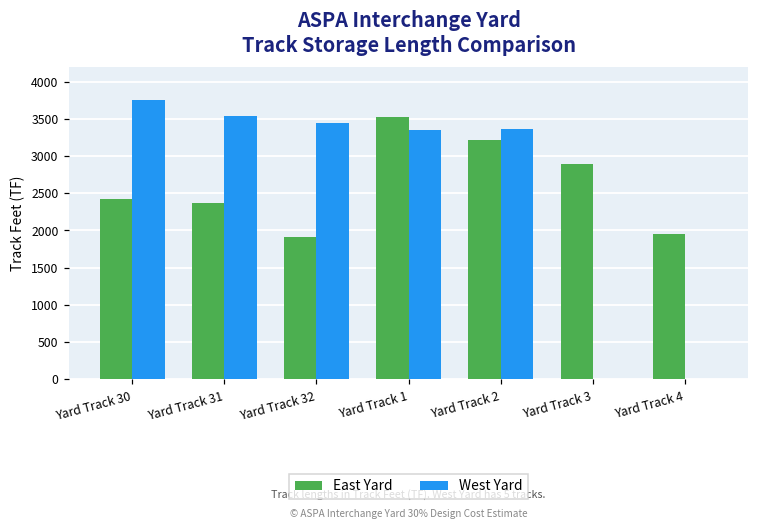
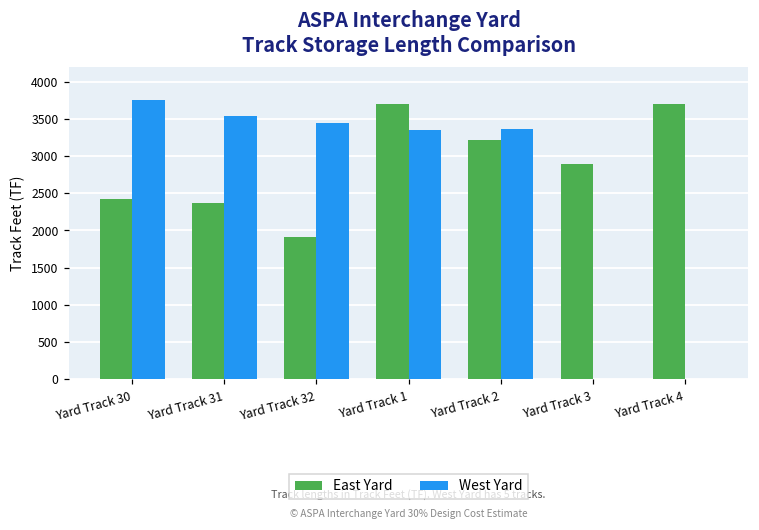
East Yard, Yard Track 1: 3500 -> 3700
East Yard, Yard Track 4: 1900 -> 3700
